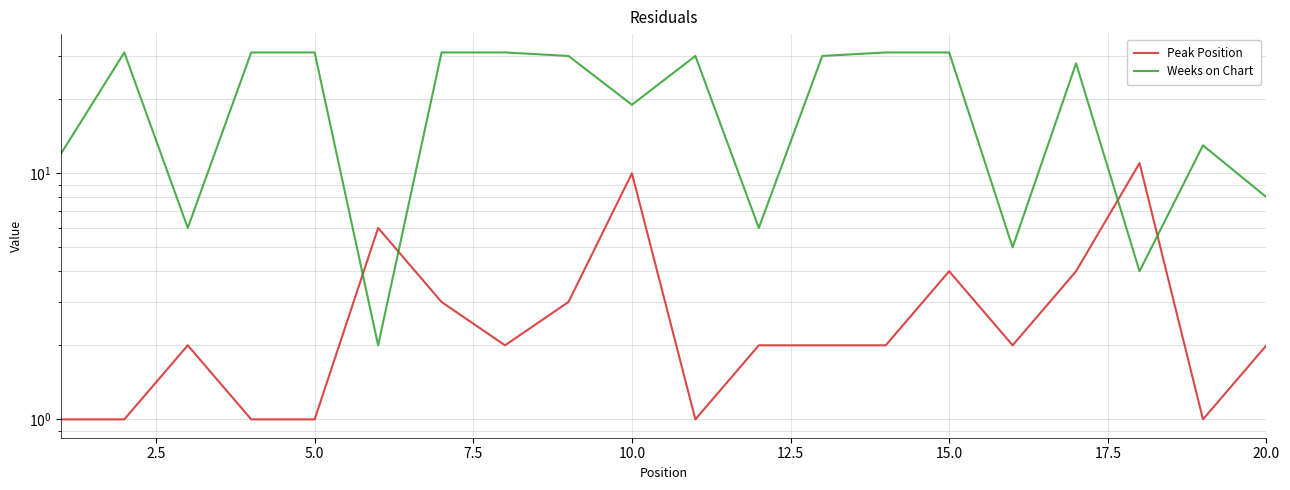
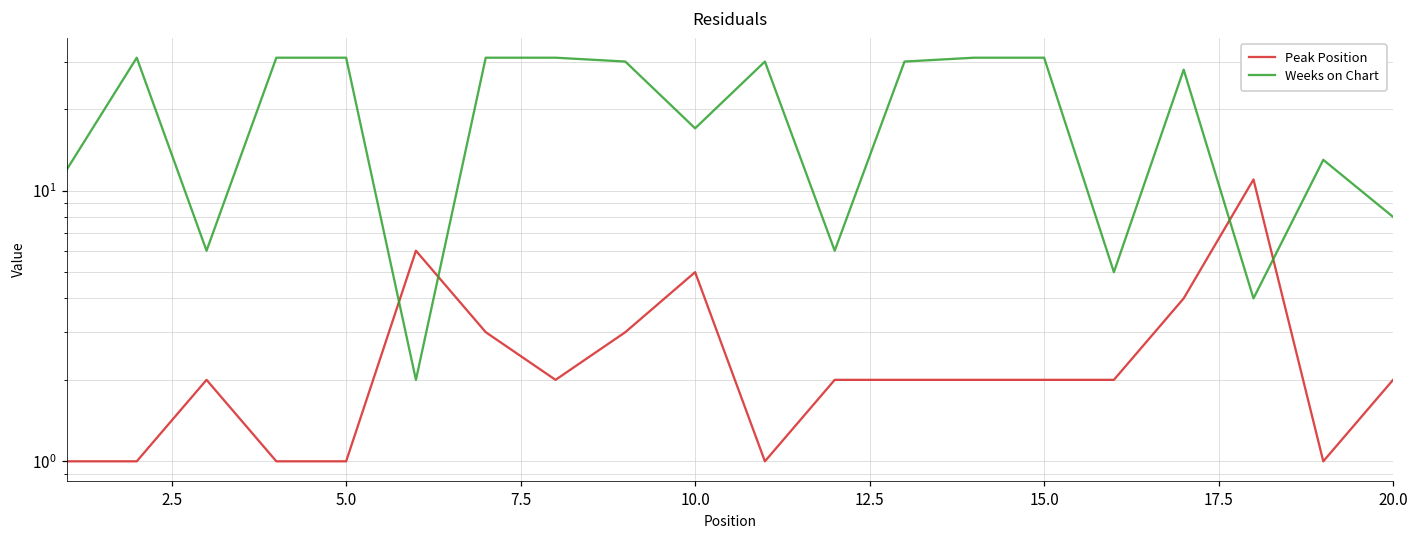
Peak Position, 10.0: 10 -> 5
Weeks on Chart, 10.0: 19 -> 17
Peak Position, 15.0: 4 -> 2
